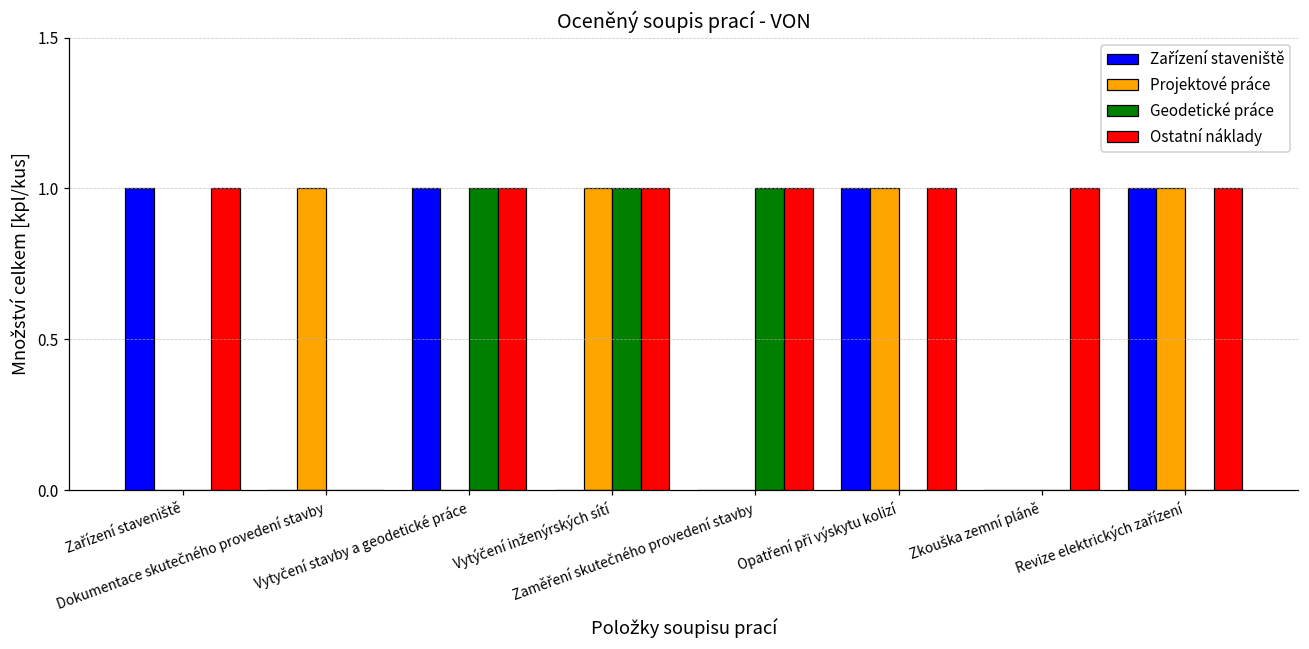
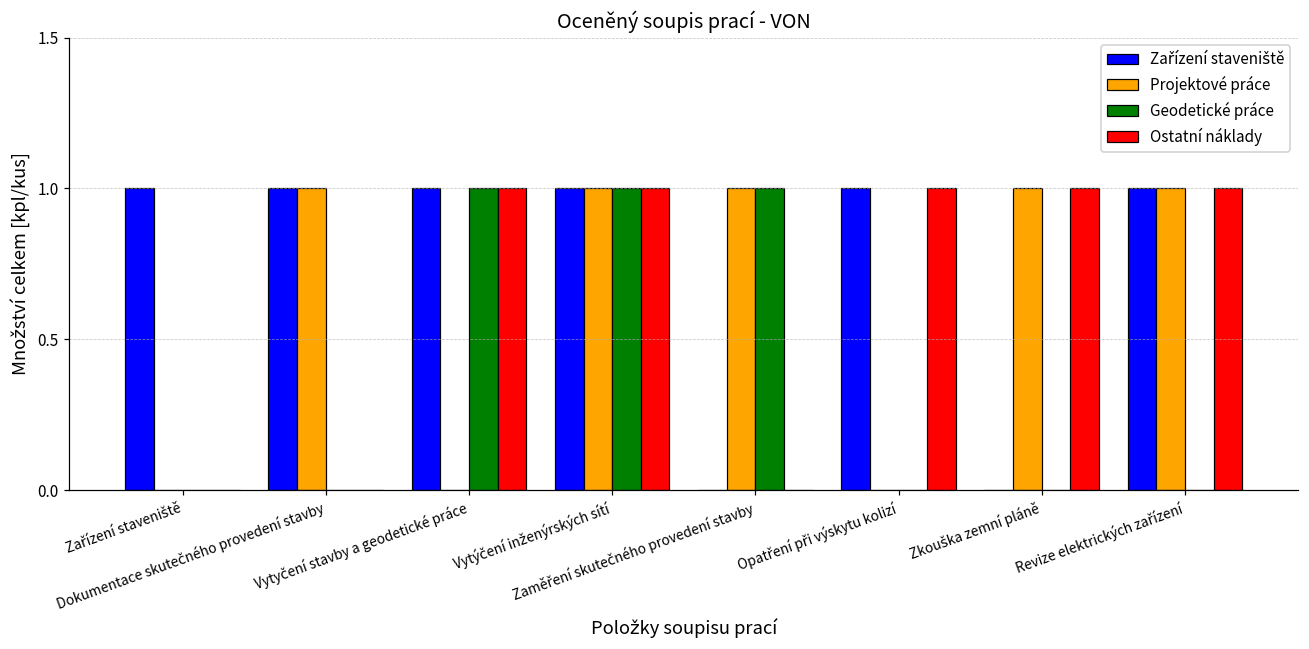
Ostatní náklady, Zařízení staveniště: 1 -> 0
Zařízení staveniště, Dokumentace skutečného provedení stavby: 0 -> 1
Zařízení staveniště, Vytýčení inženýrských sítí: 0 -> 1
Projektové práce, Zaměření skutečného provedení stavby: 0 -> 1
Ostatní náklady, Zaměření skutečného provedení stavby: 1 -> 0
Projektové práce, Opatření při výskytu kolizí: 1 -> 0
Projektové práce, Zkouška zemní pláně: 0 -> 1
